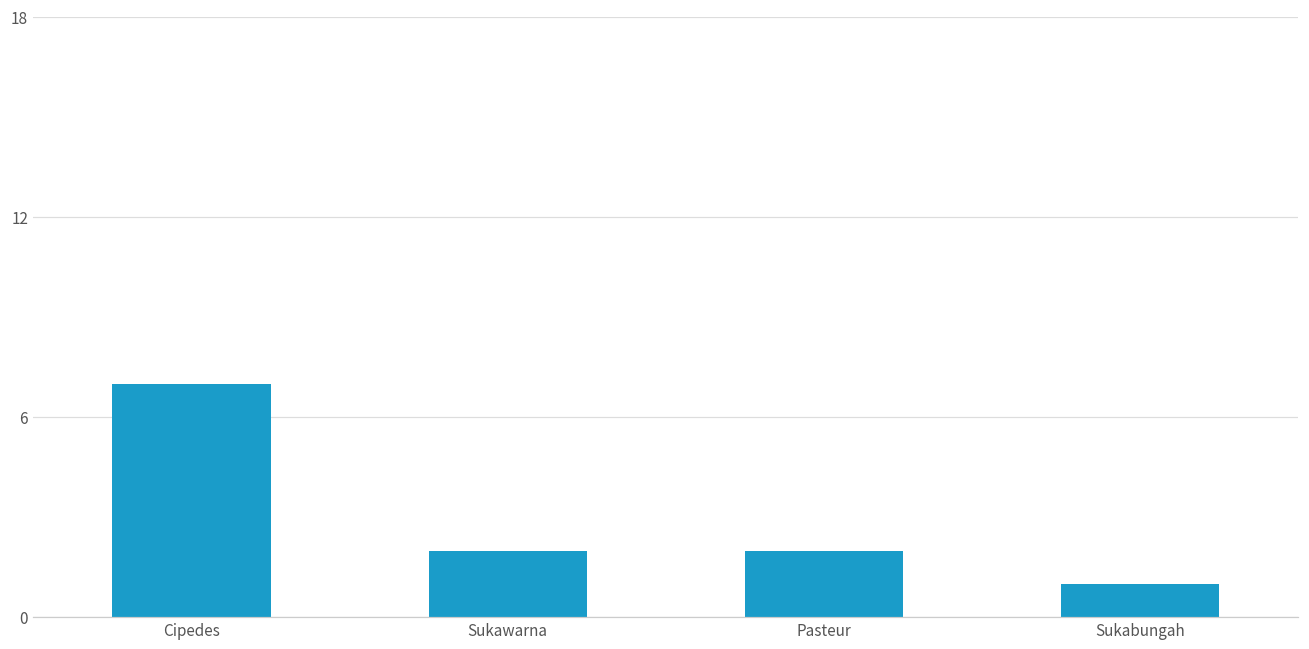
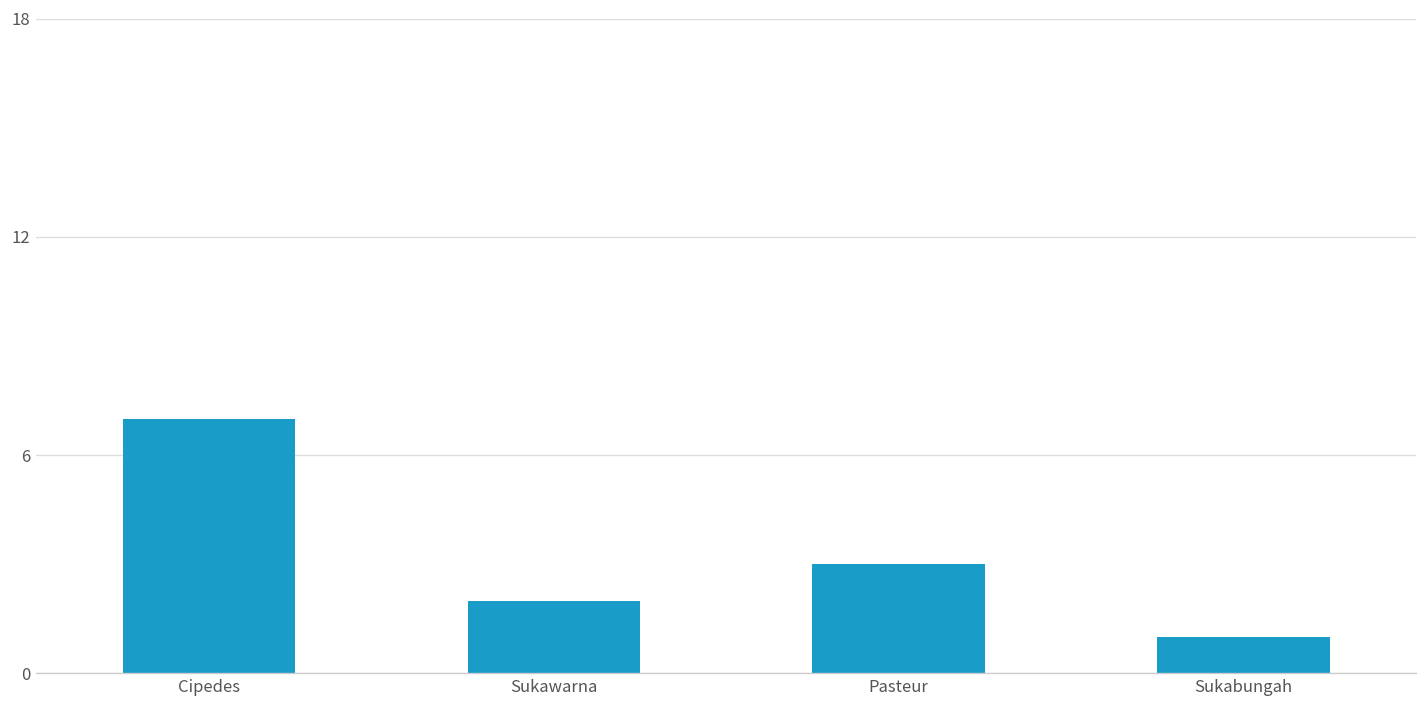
Pasteur: 2 -> 3
